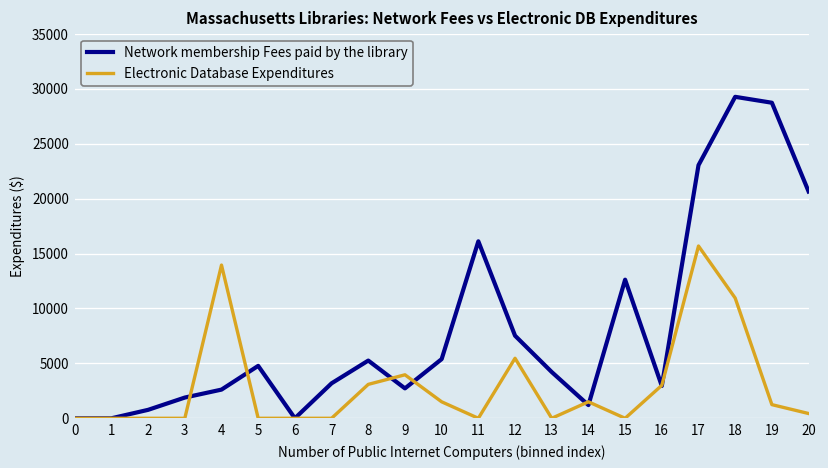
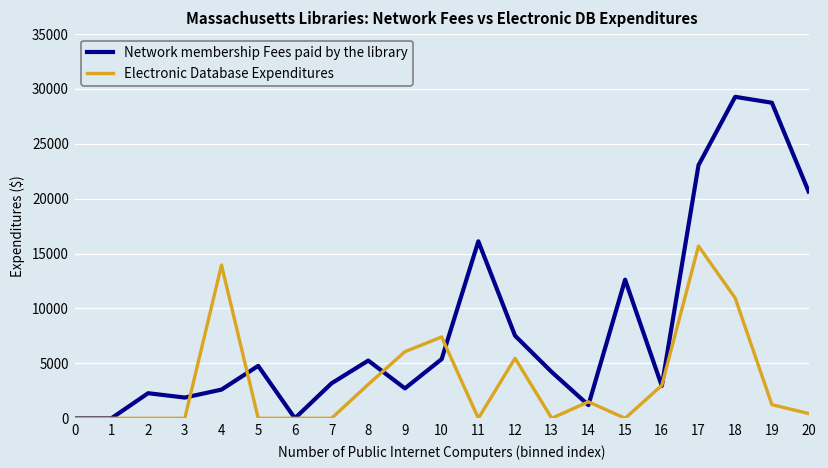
Network membership Fees paid by the library, 2: 1000 -> 2000
Electronic Database Expenditures, 9: 4000 -> 6000
Electronic Database Expenditures, 10: 2000 -> 7000
